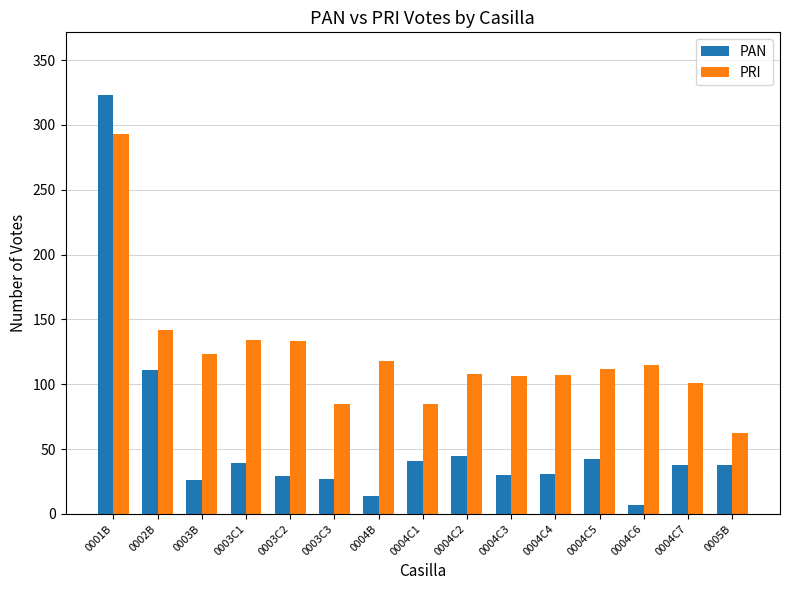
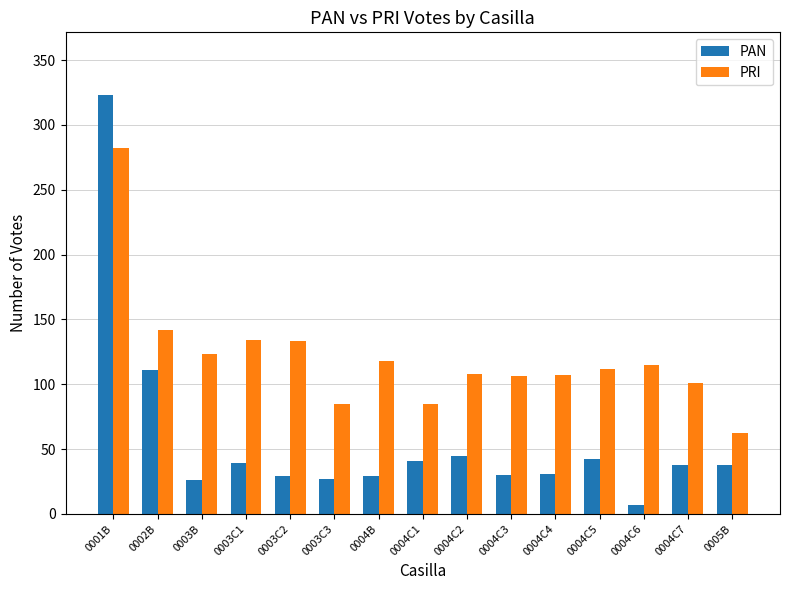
PRI, 0001B: 293 -> 282
PAN, 0004B: 14 -> 29
